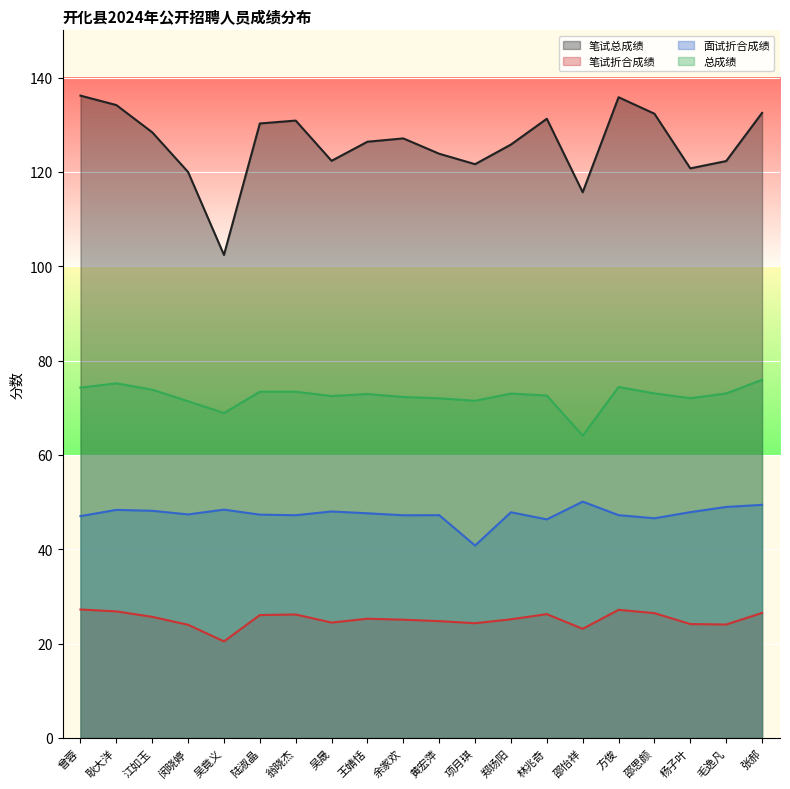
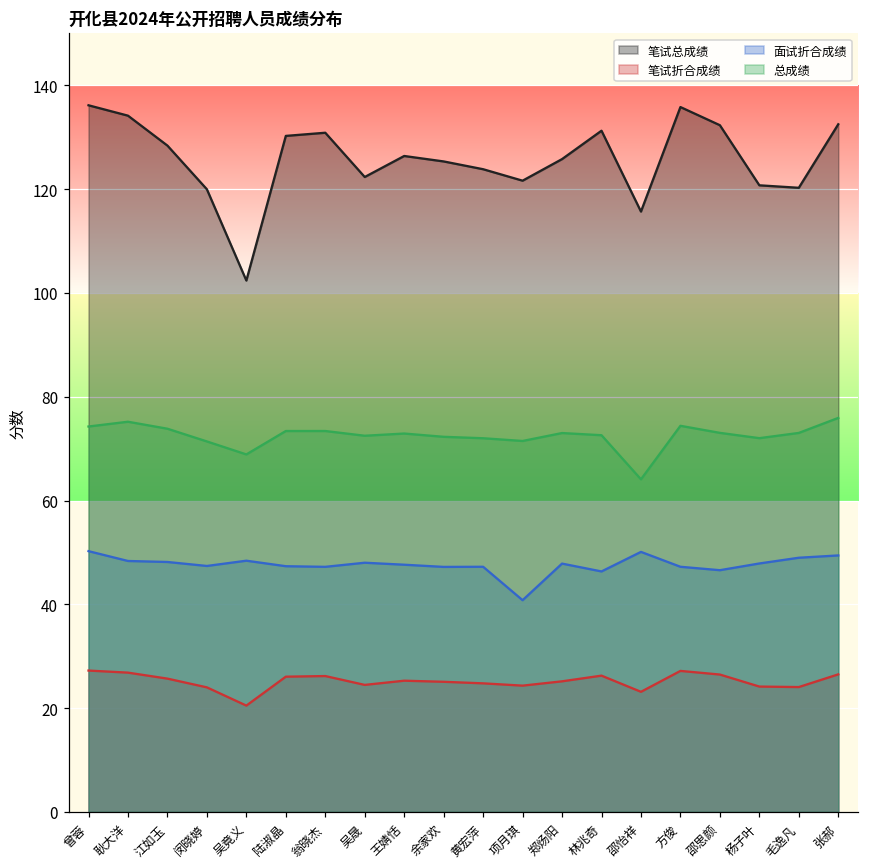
面试折合成绩, 曾蓉: 47 -> 50
笔试总成绩, 余家欢: 127 -> 125
笔试总成绩, 毛逸凡: 122 -> 120
